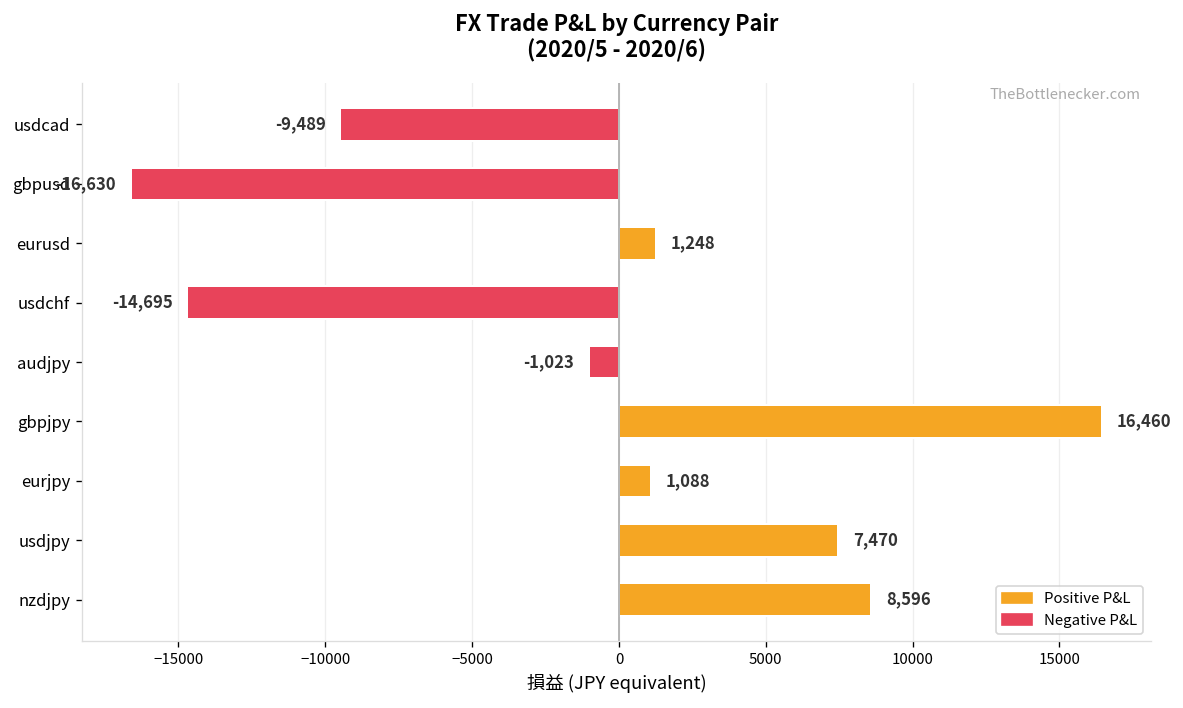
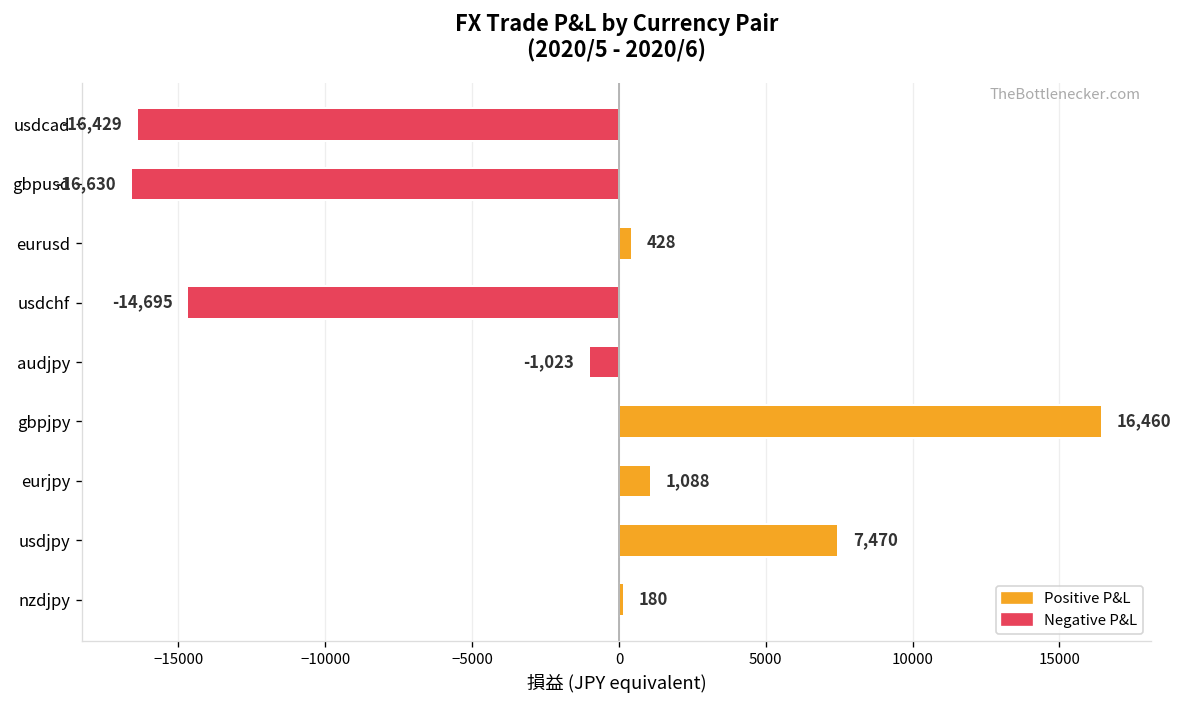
usdcad: -9,489 -> -16,429
eurusd: 1,248 -> 428
nzdjpy: 8,596 -> 180
